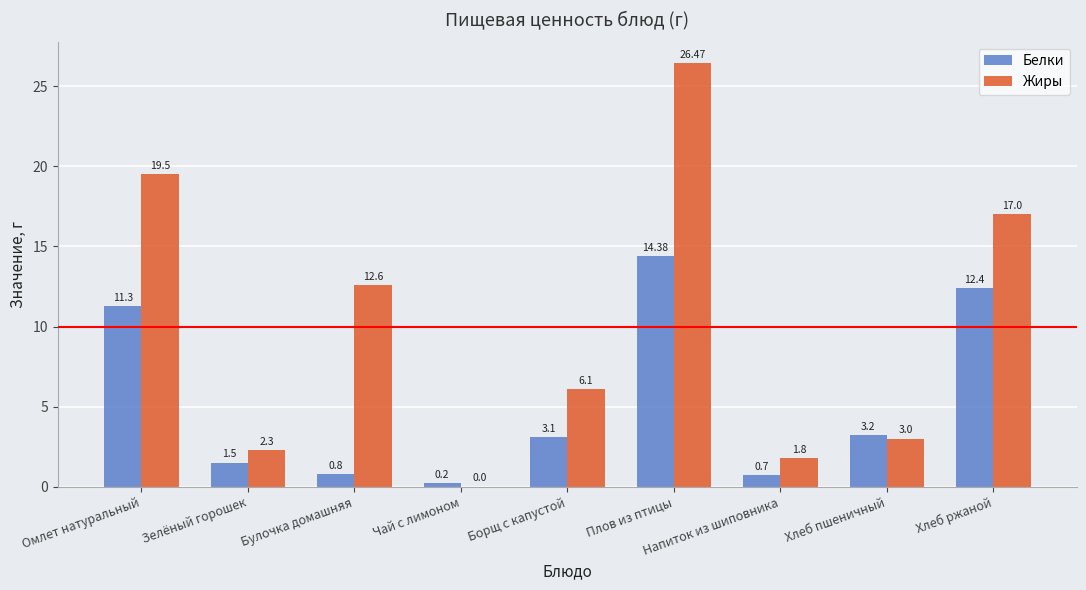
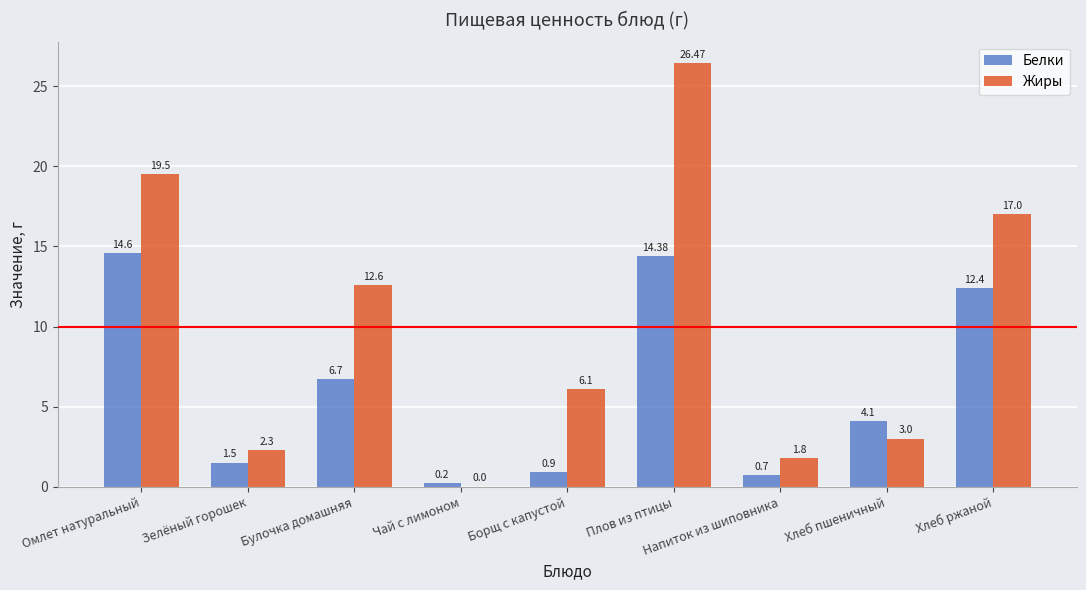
Белки, Омлет натуральный: 11.3 -> 14.6
Белки, Булочка домашняя: 0.8 -> 6.7
Белки, Борщ с капустой: 3.1 -> 0.9
Белки, Хлеб пшеничный: 3.2 -> 4.1
